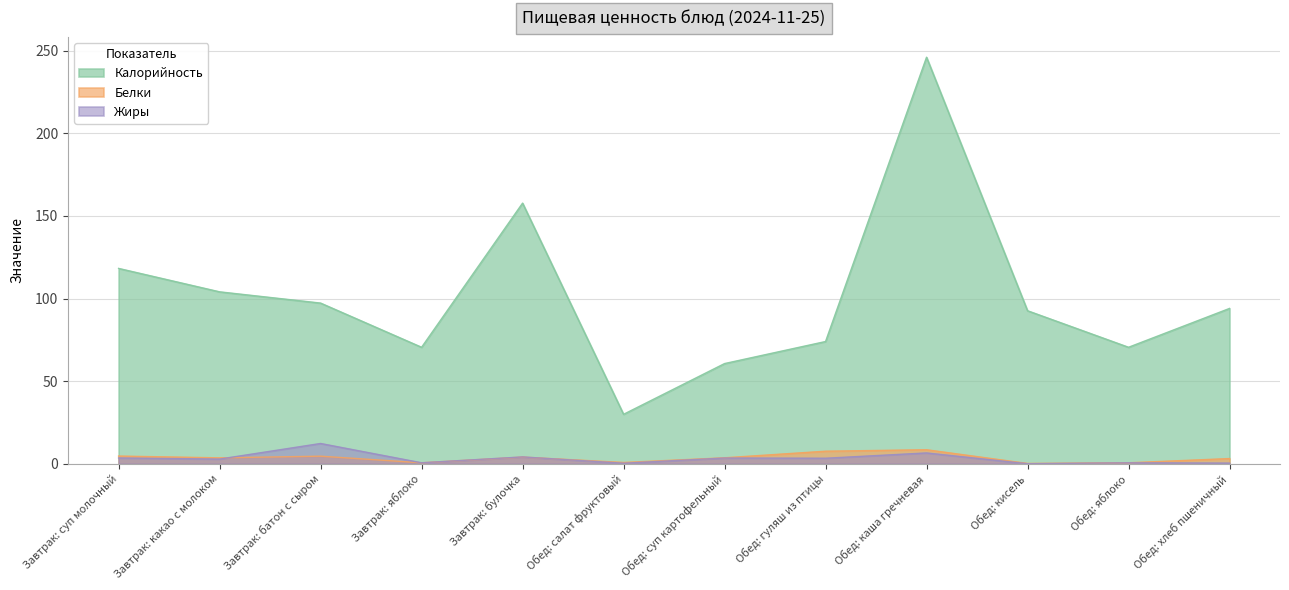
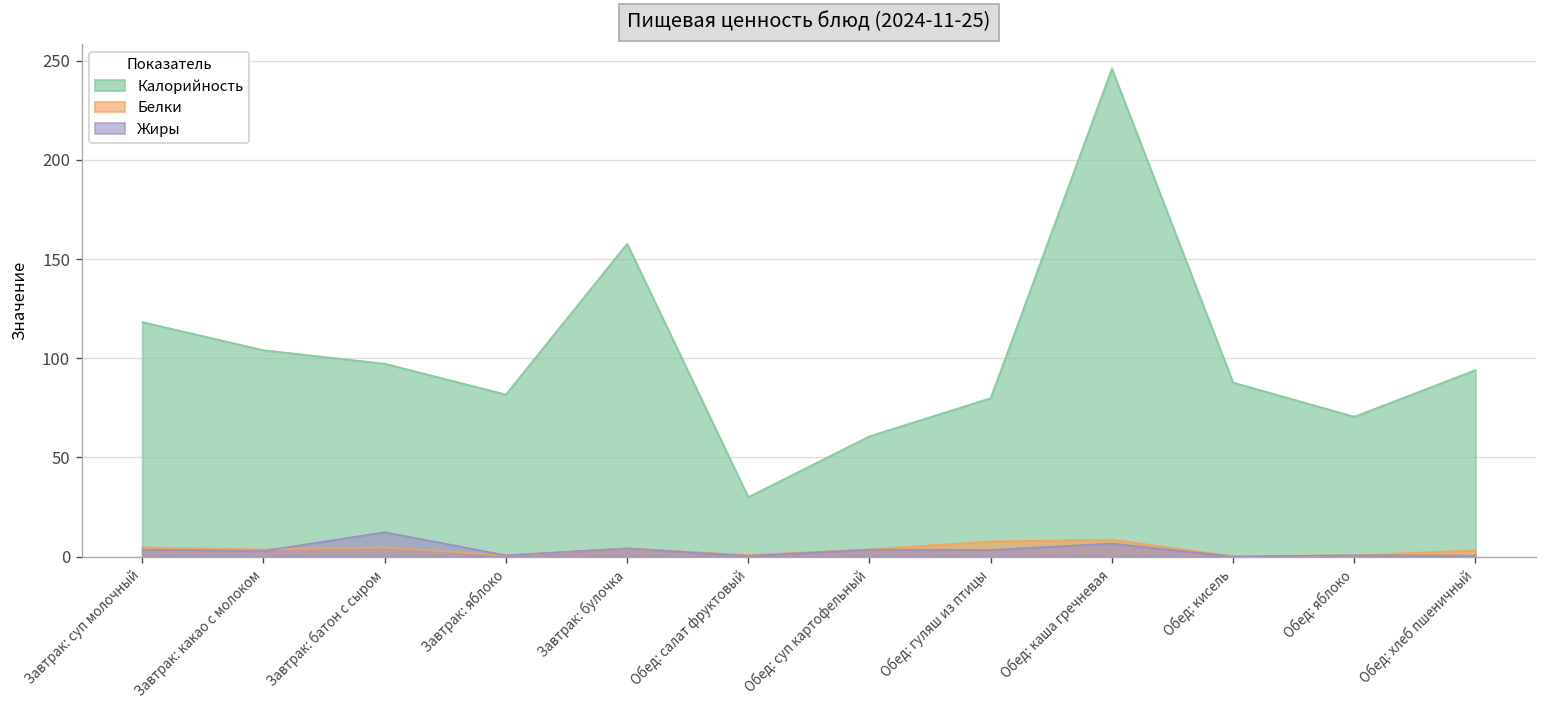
Калорийность, Завтрак: яблоко: 71 -> 82
Калорийность, Обед: гуляш из птицы: 74 -> 80
Калорийность, Обед: кисель: 93 -> 88
